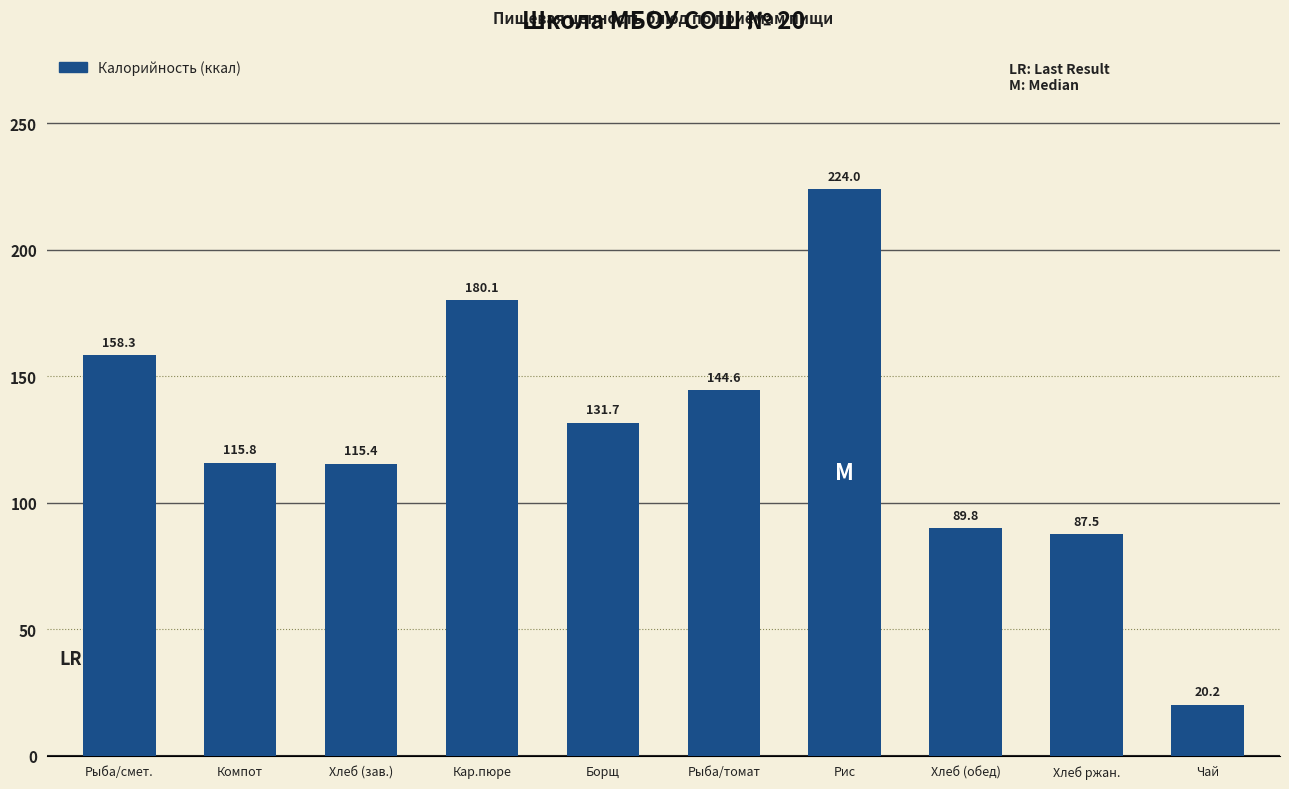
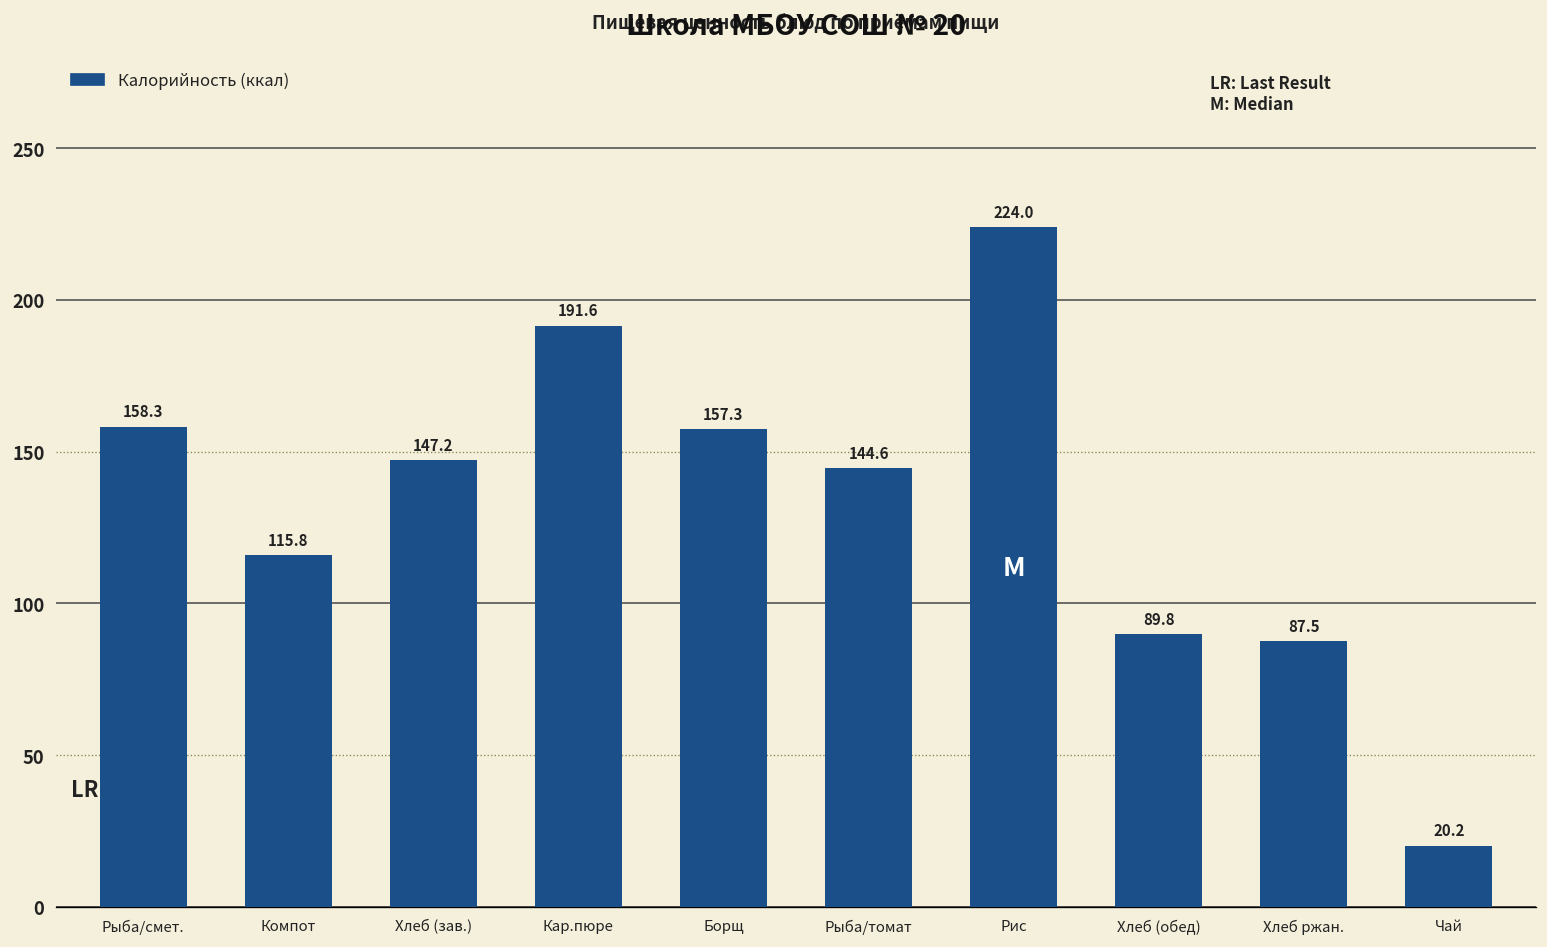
Хлеб (зав.): 115.4 -> 147.2
Кар.пюре: 180.1 -> 191.6
Борщ: 131.7 -> 157.3
